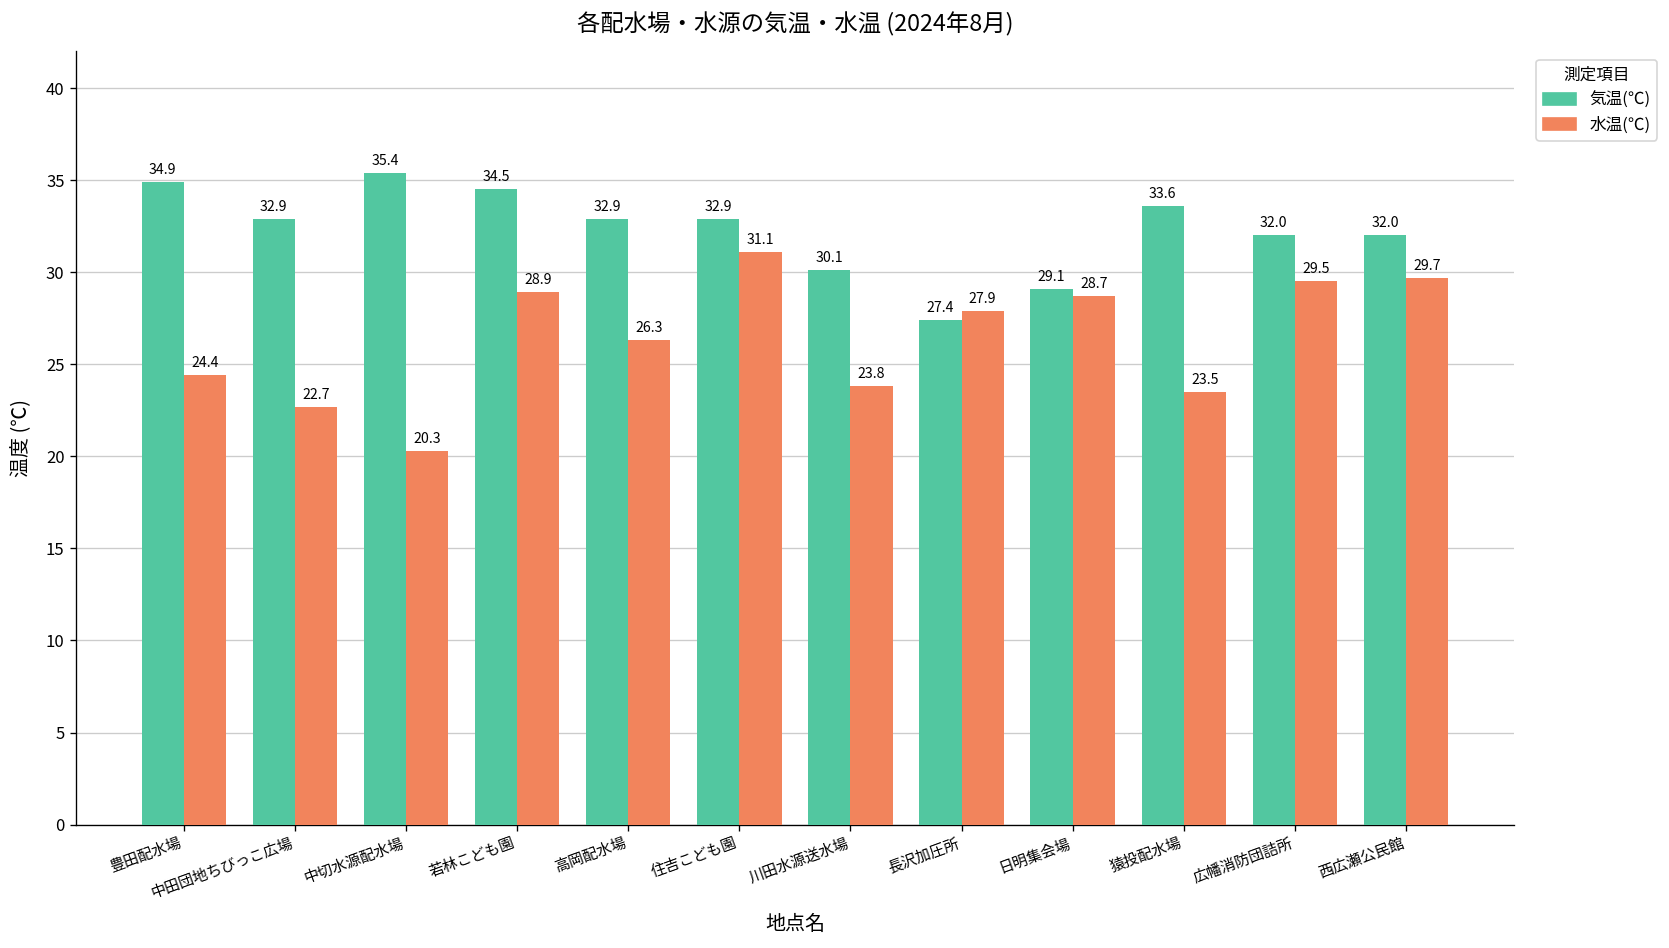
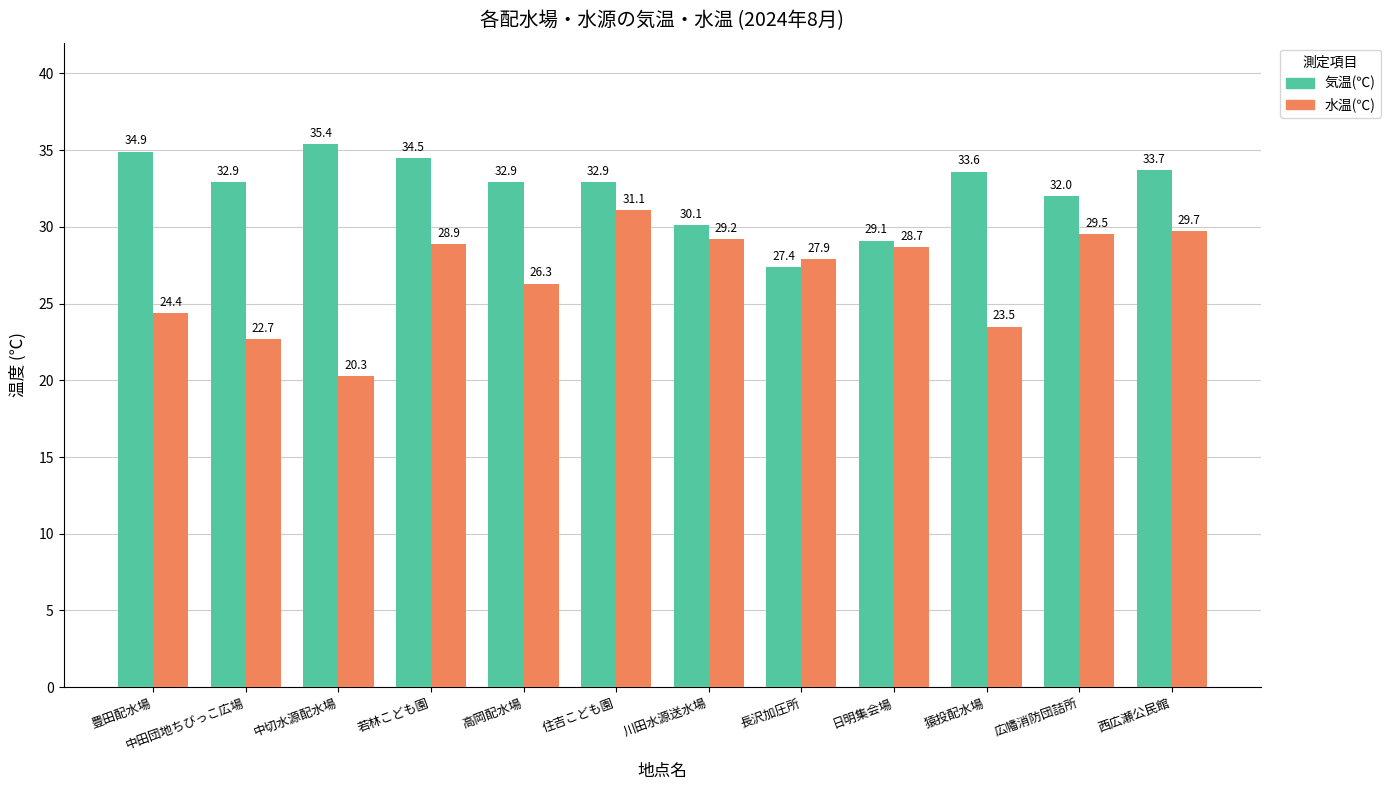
水温(℃), 川田水源送水場: 23.8 -> 29.2
気温(℃), 西広瀬公民館: 32.0 -> 33.7
